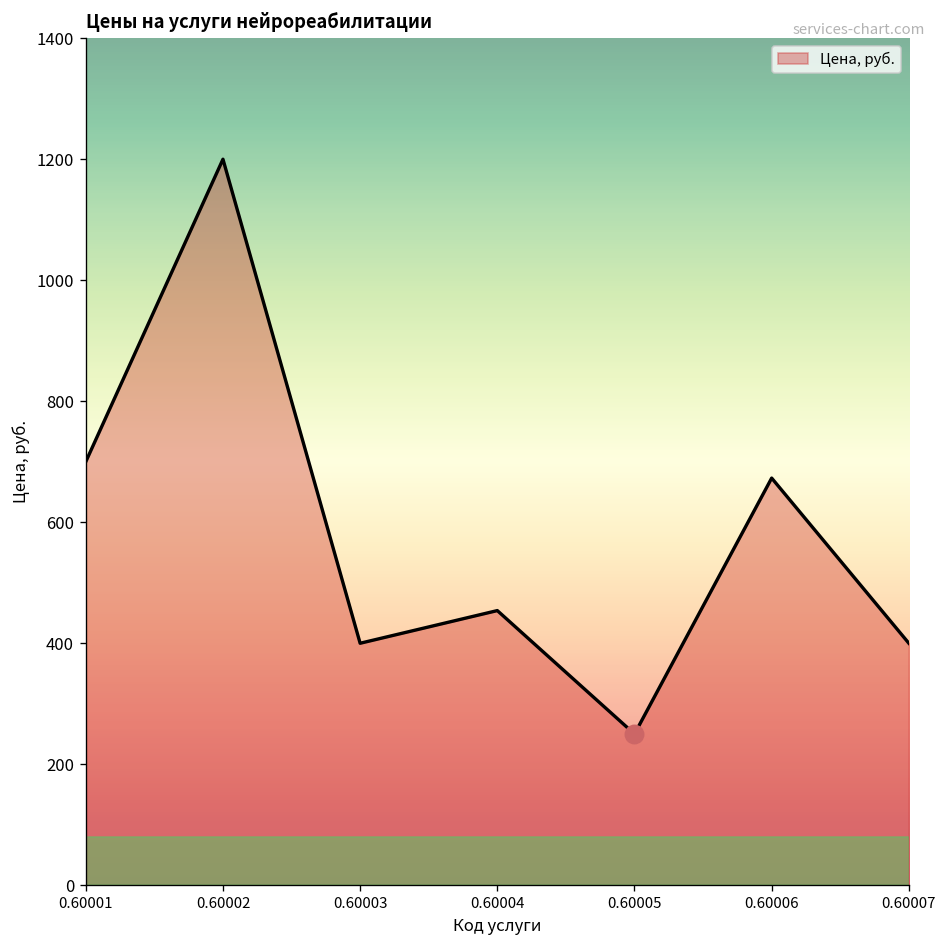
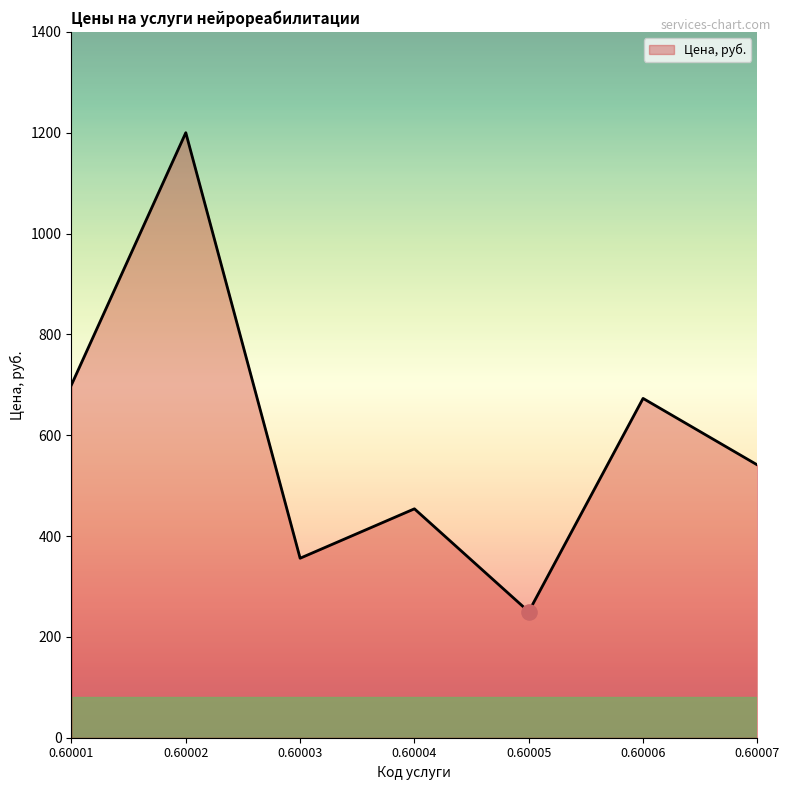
Цена, руб., 0.60003: 400 -> 360
Цена, руб., 0.60007: 400 -> 540
